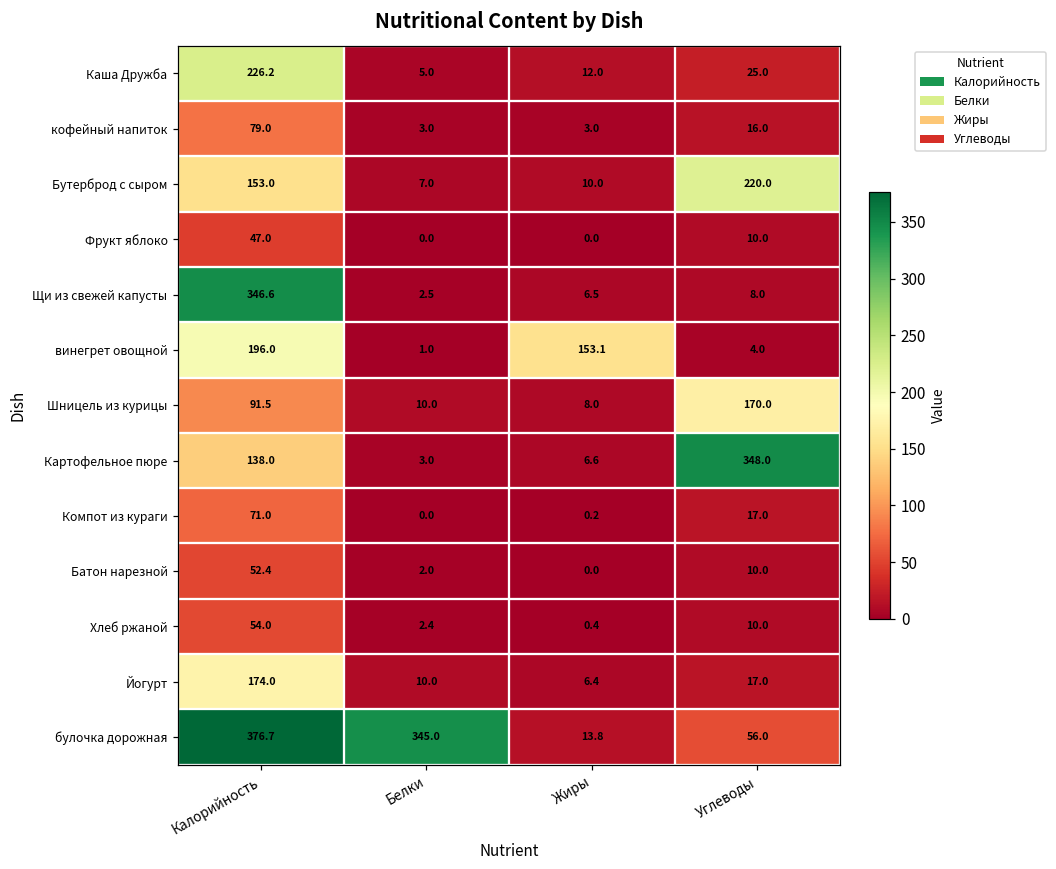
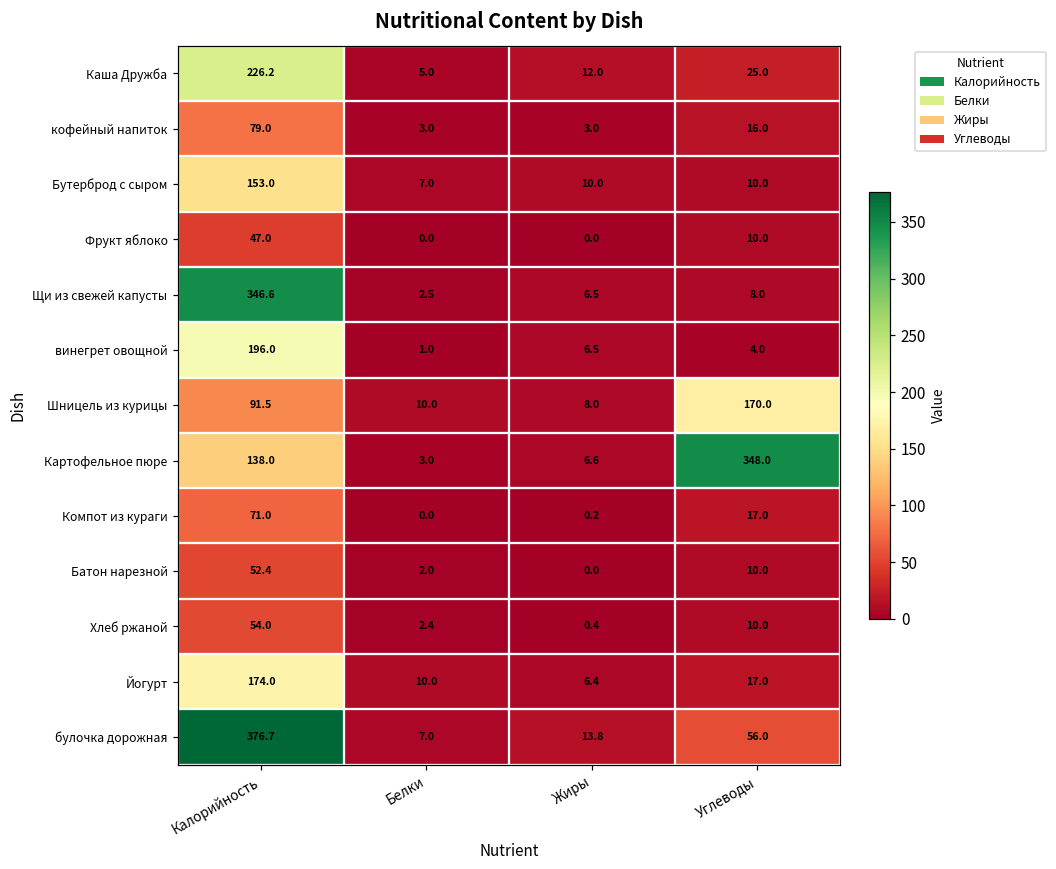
Бутерброд с сыром, Углеводы: 220.0 -> 10.0
винегрет овощной, Жиры: 153.1 -> 6.5
булочка дорожная, Белки: 345.0 -> 7.0
